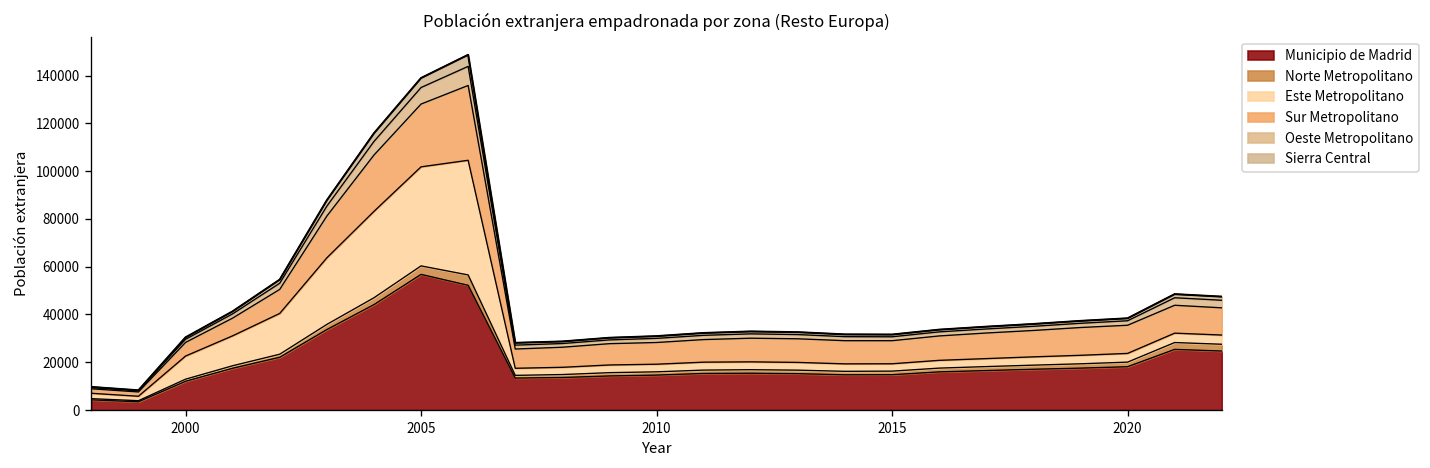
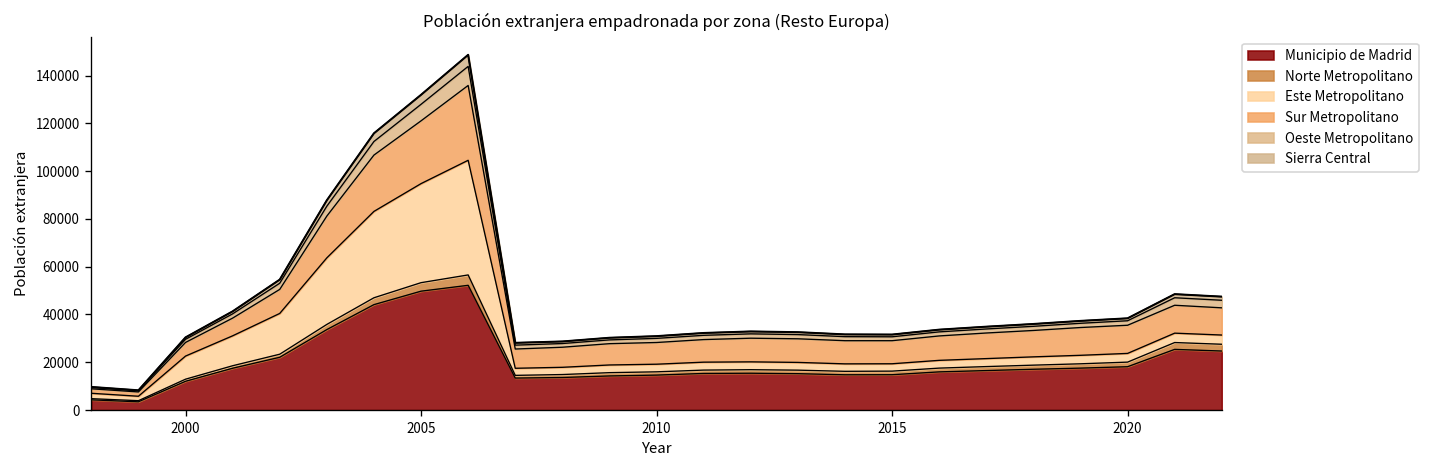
Municipio de Madrid, 2005: 57000 -> 50000
